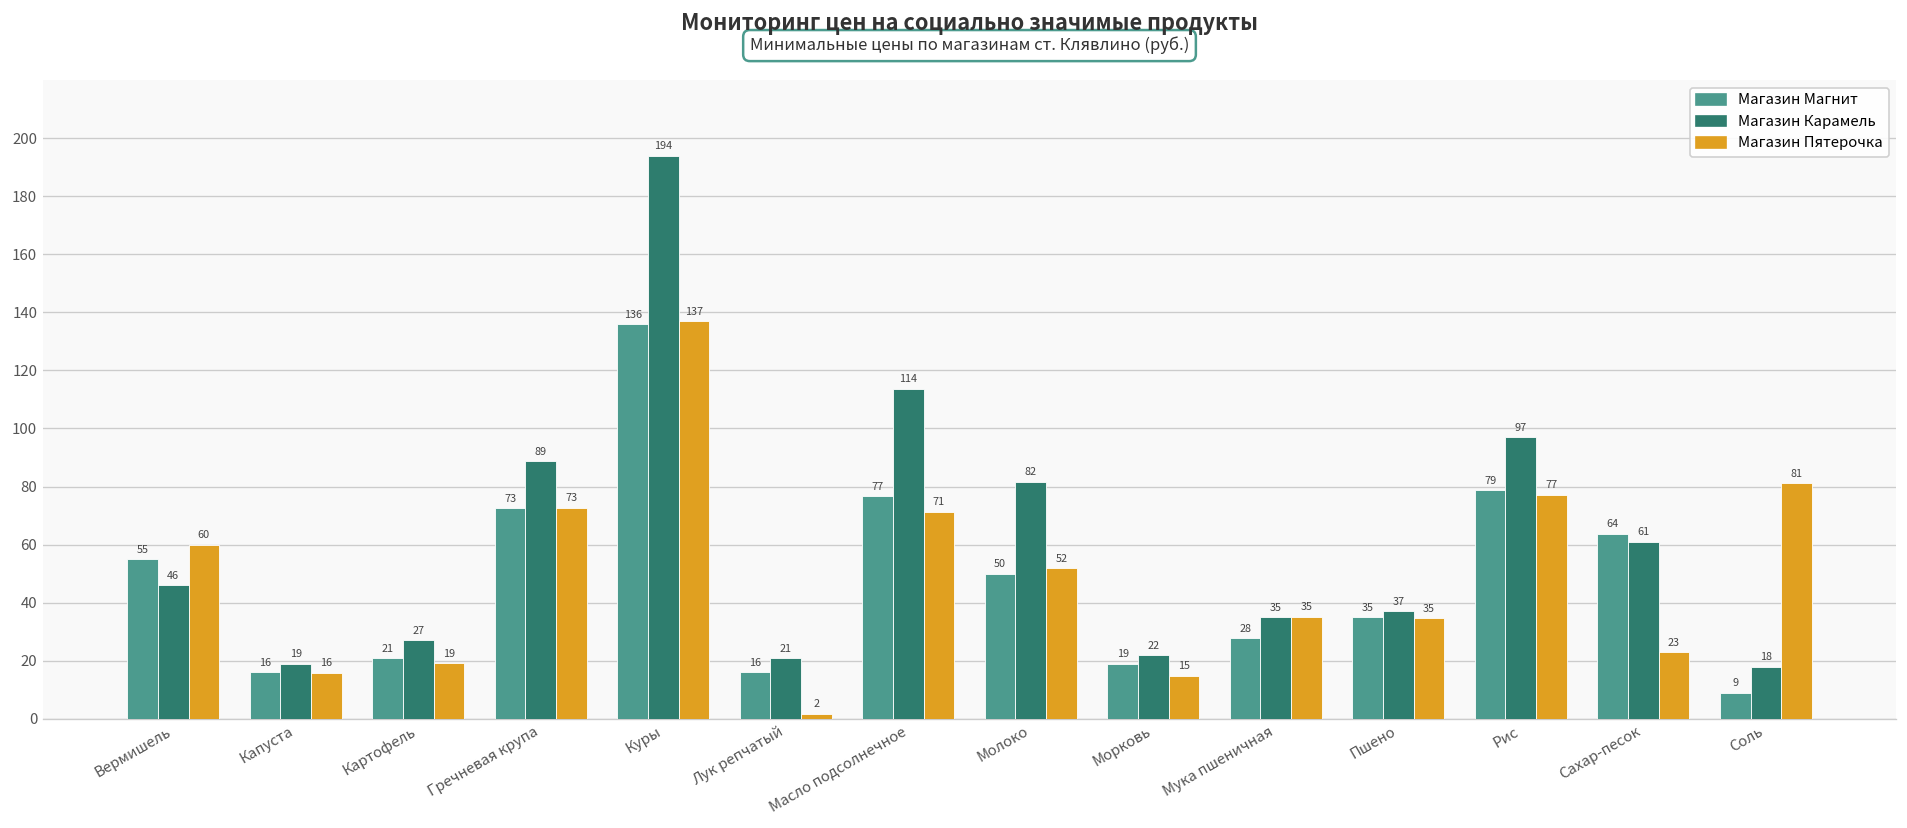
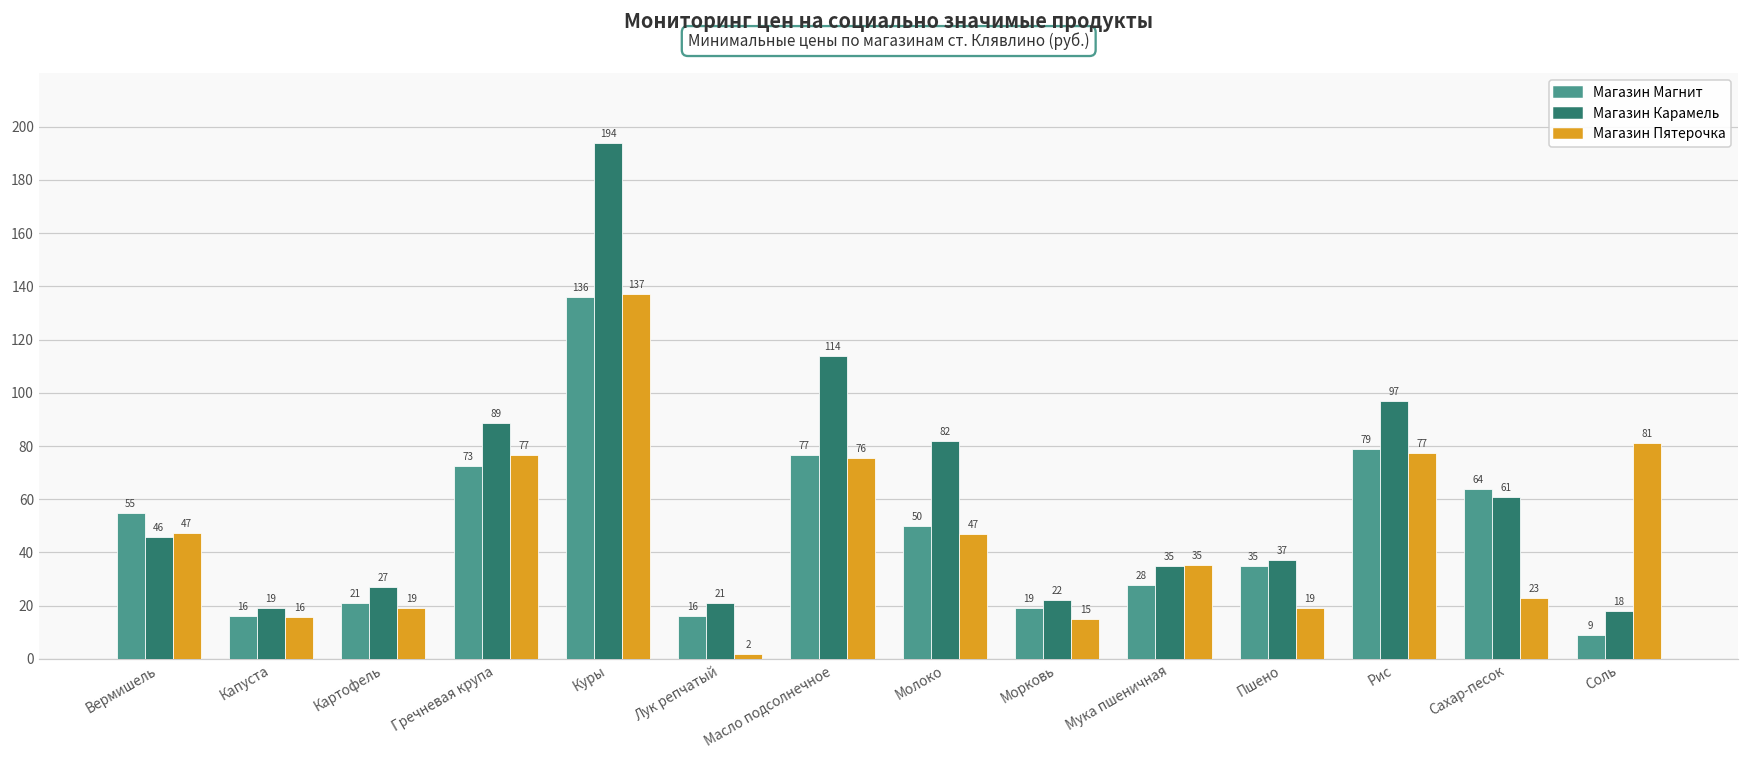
Магазин Пятерочка, Вермишель: 60 -> 47
Магазин Пятерочка, Гречневая крупа: 73 -> 77
Магазин Пятерочка, Масло подсолнечное: 71 -> 76
Магазин Пятерочка, Молоко: 52 -> 47
Магазин Пятерочка, Пшено: 35 -> 19
